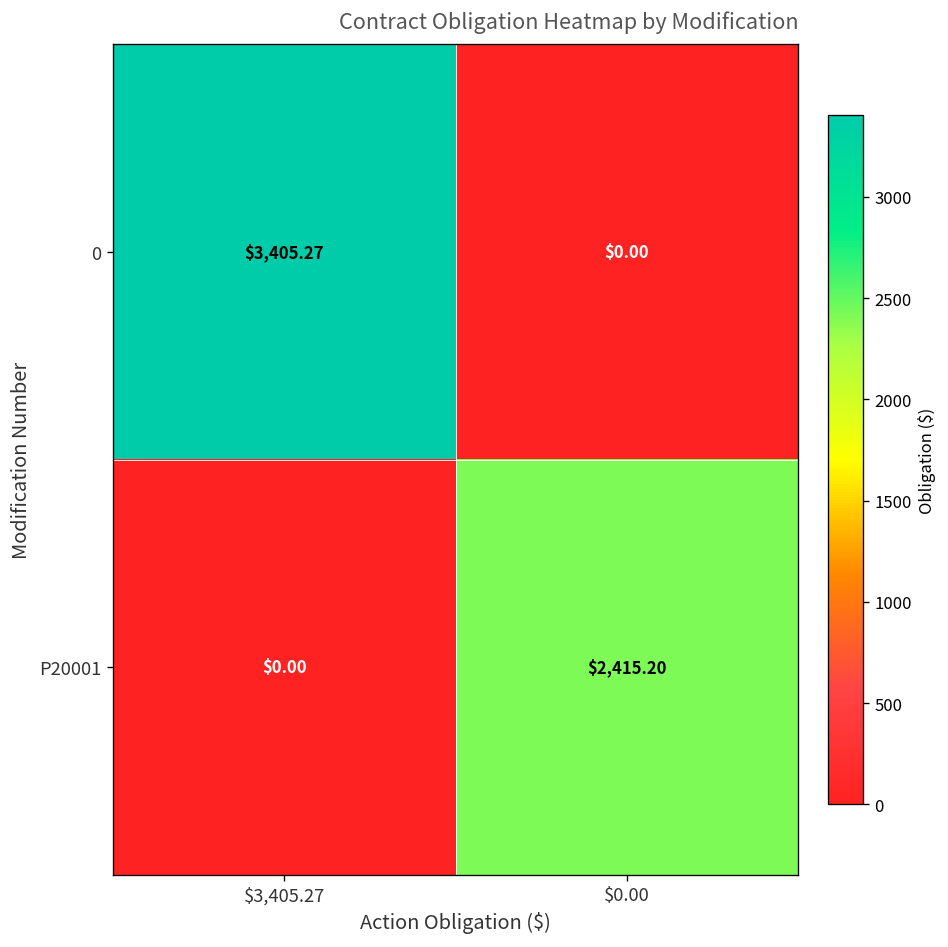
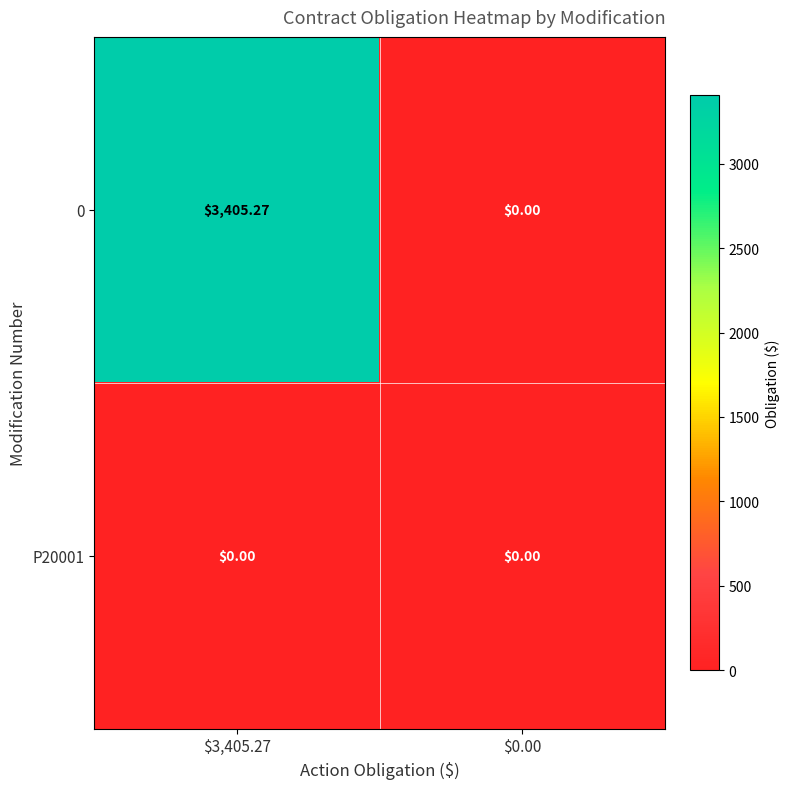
P20001, $0.00: $2,415.20 -> $0.00
